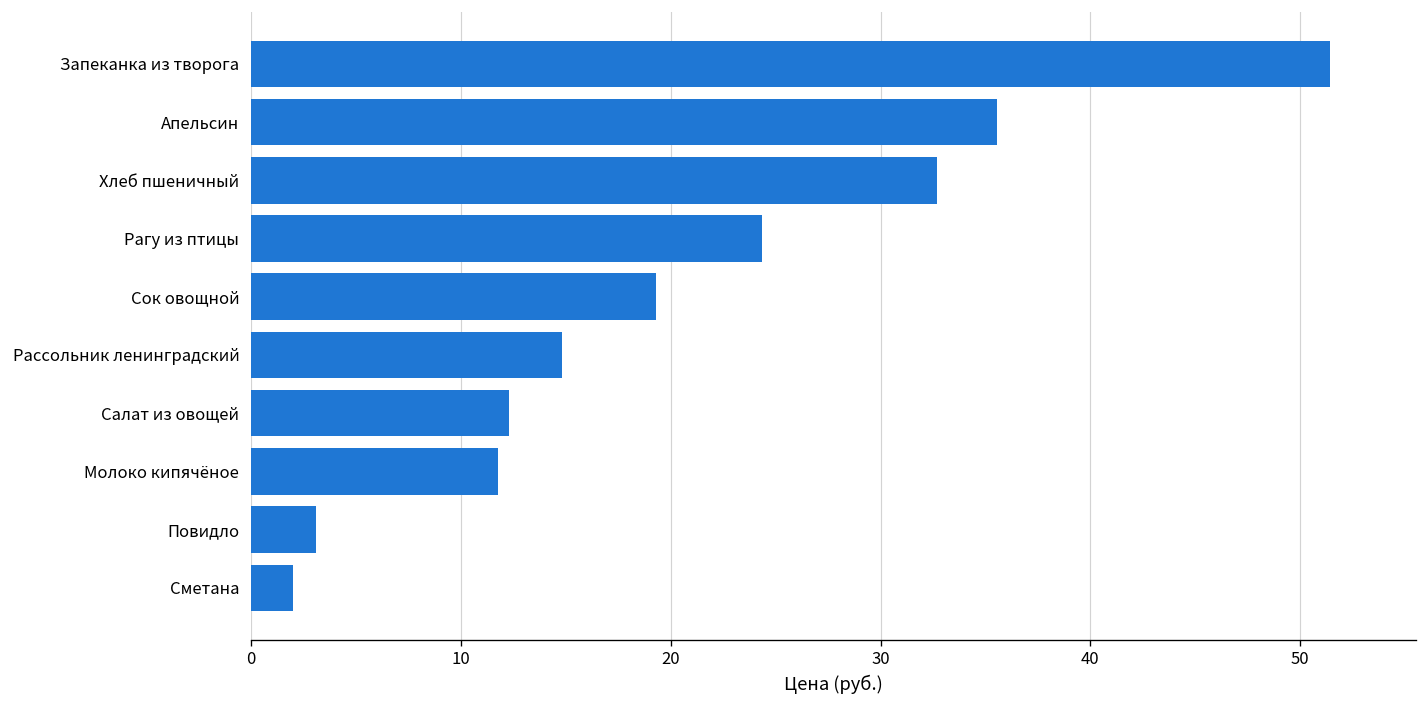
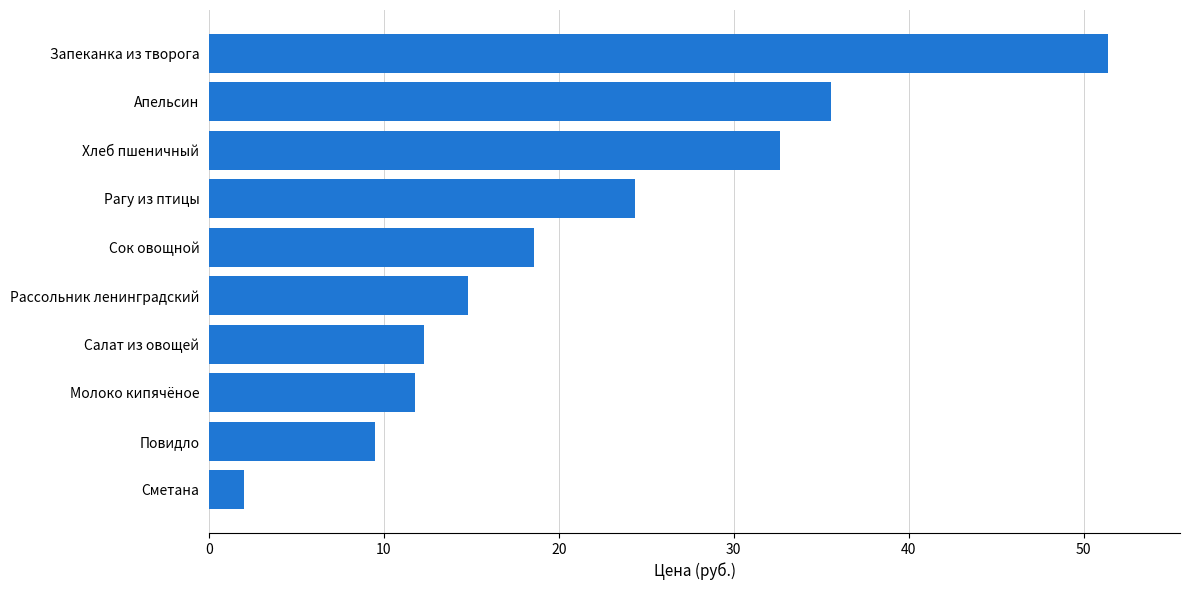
Сок овощной: 19.3 -> 18.6
Повидло: 3.1 -> 9.5
